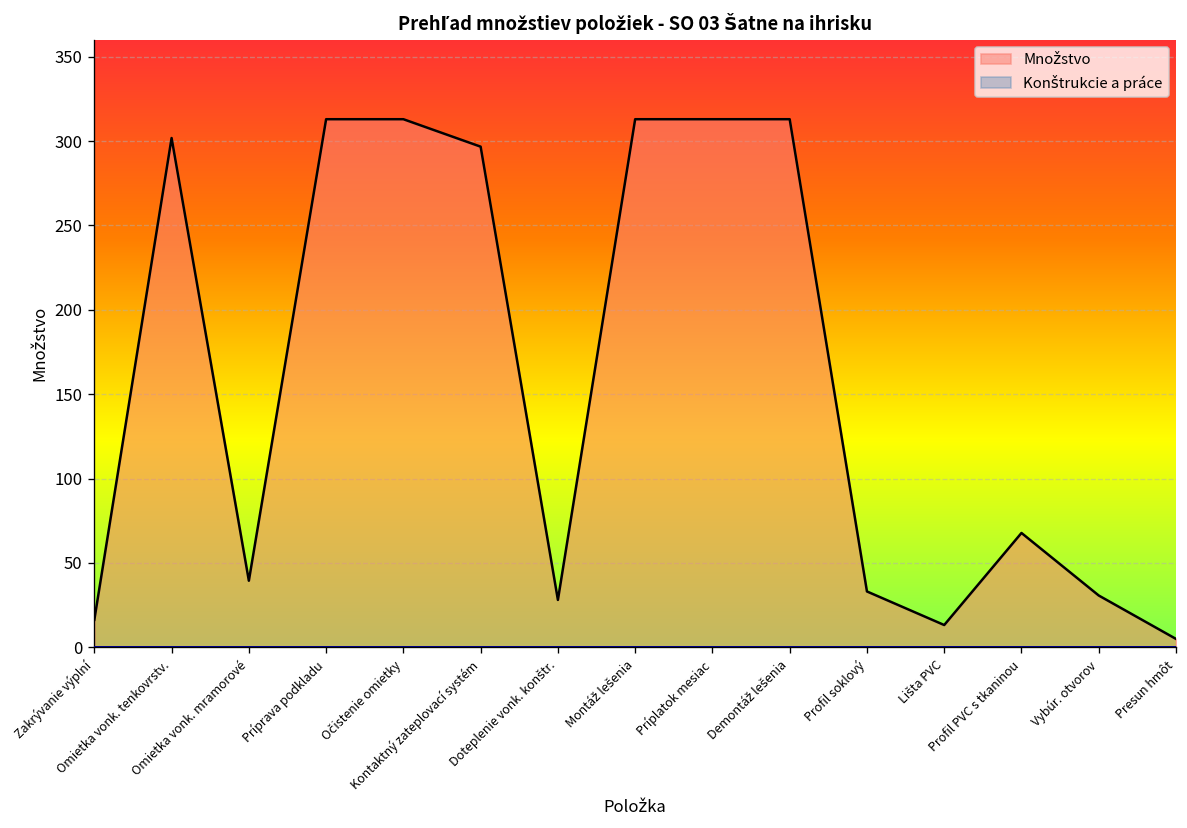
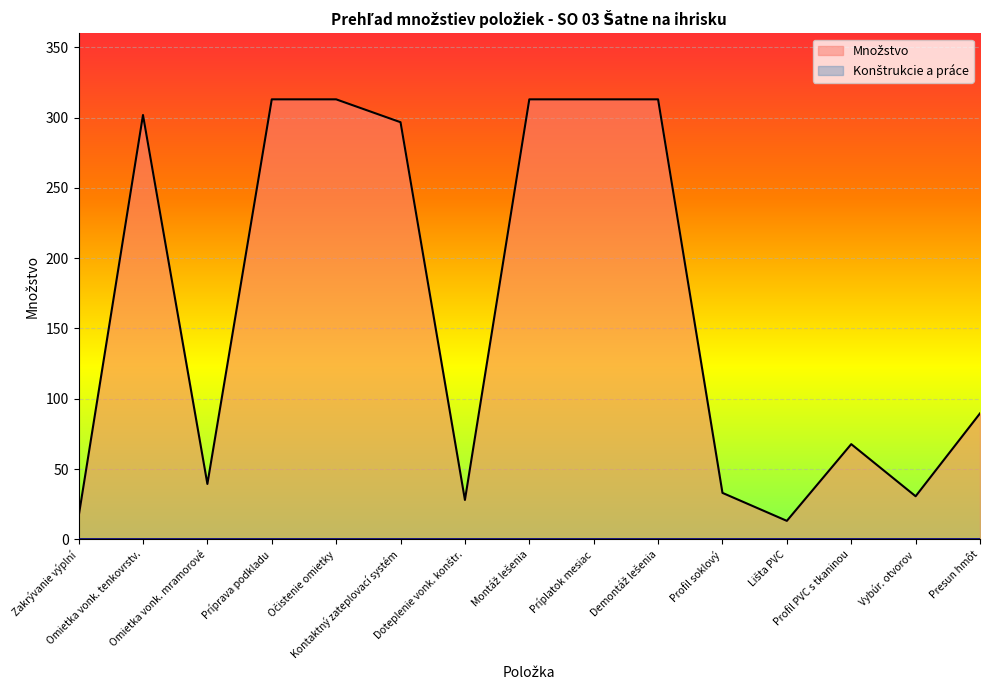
Množstvo, Presun hmôt: 5 -> 90
